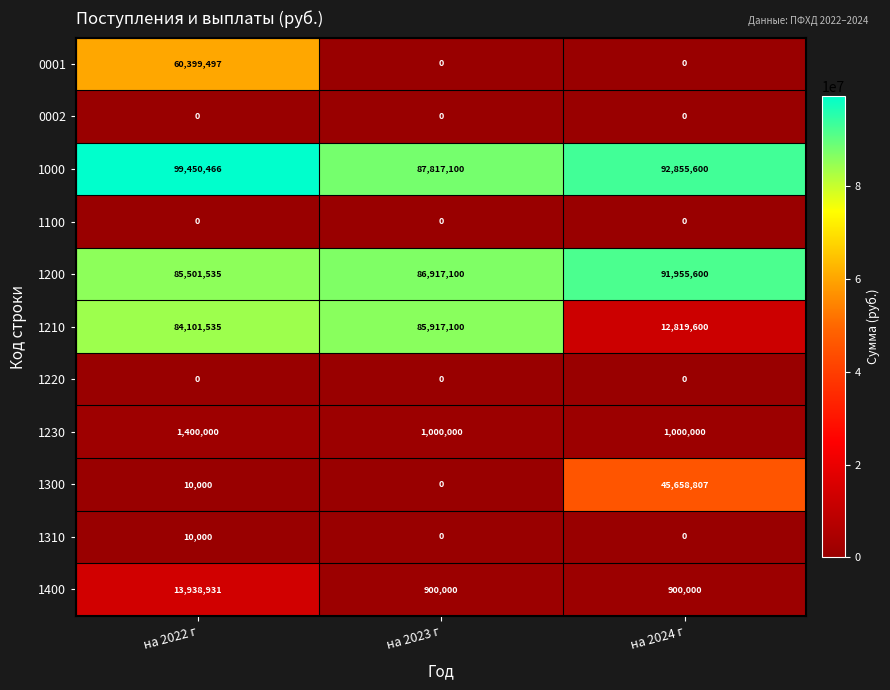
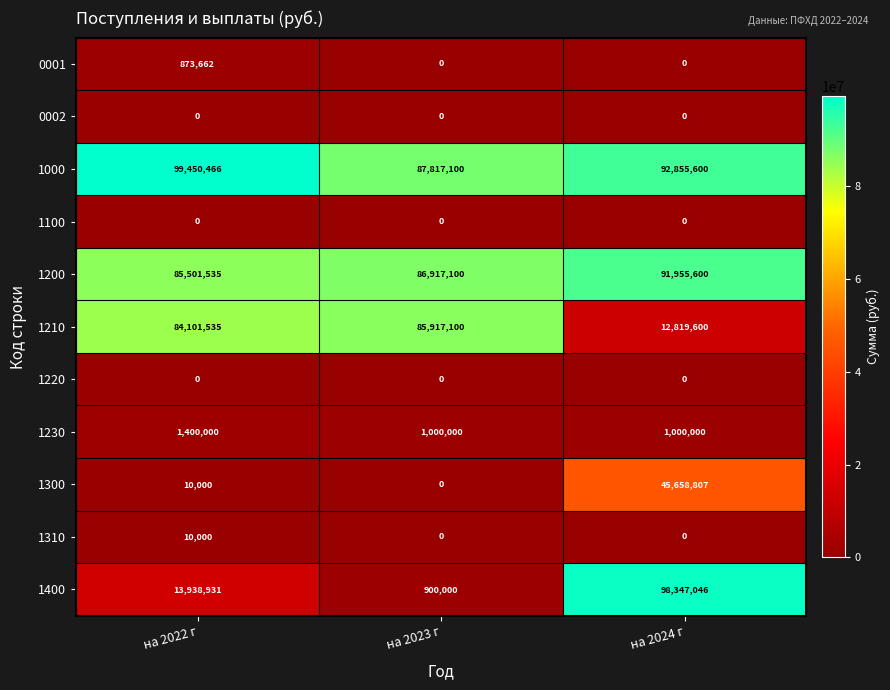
0001, на 2022 г: 60,399,497 -> 873,662
1400, на 2024 г: 900,000 -> 98,347,046
